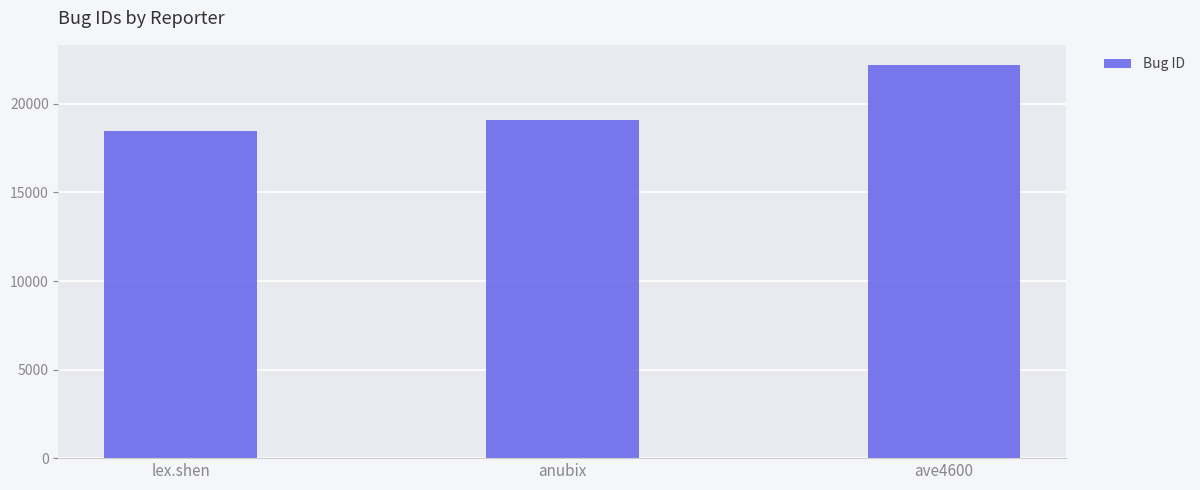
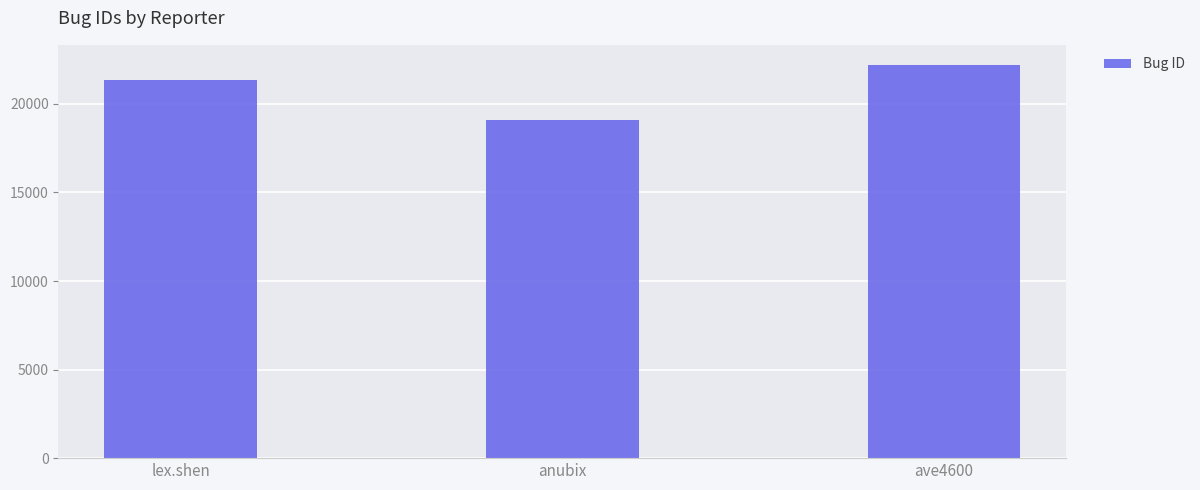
lex.shen: 18500 -> 21400
